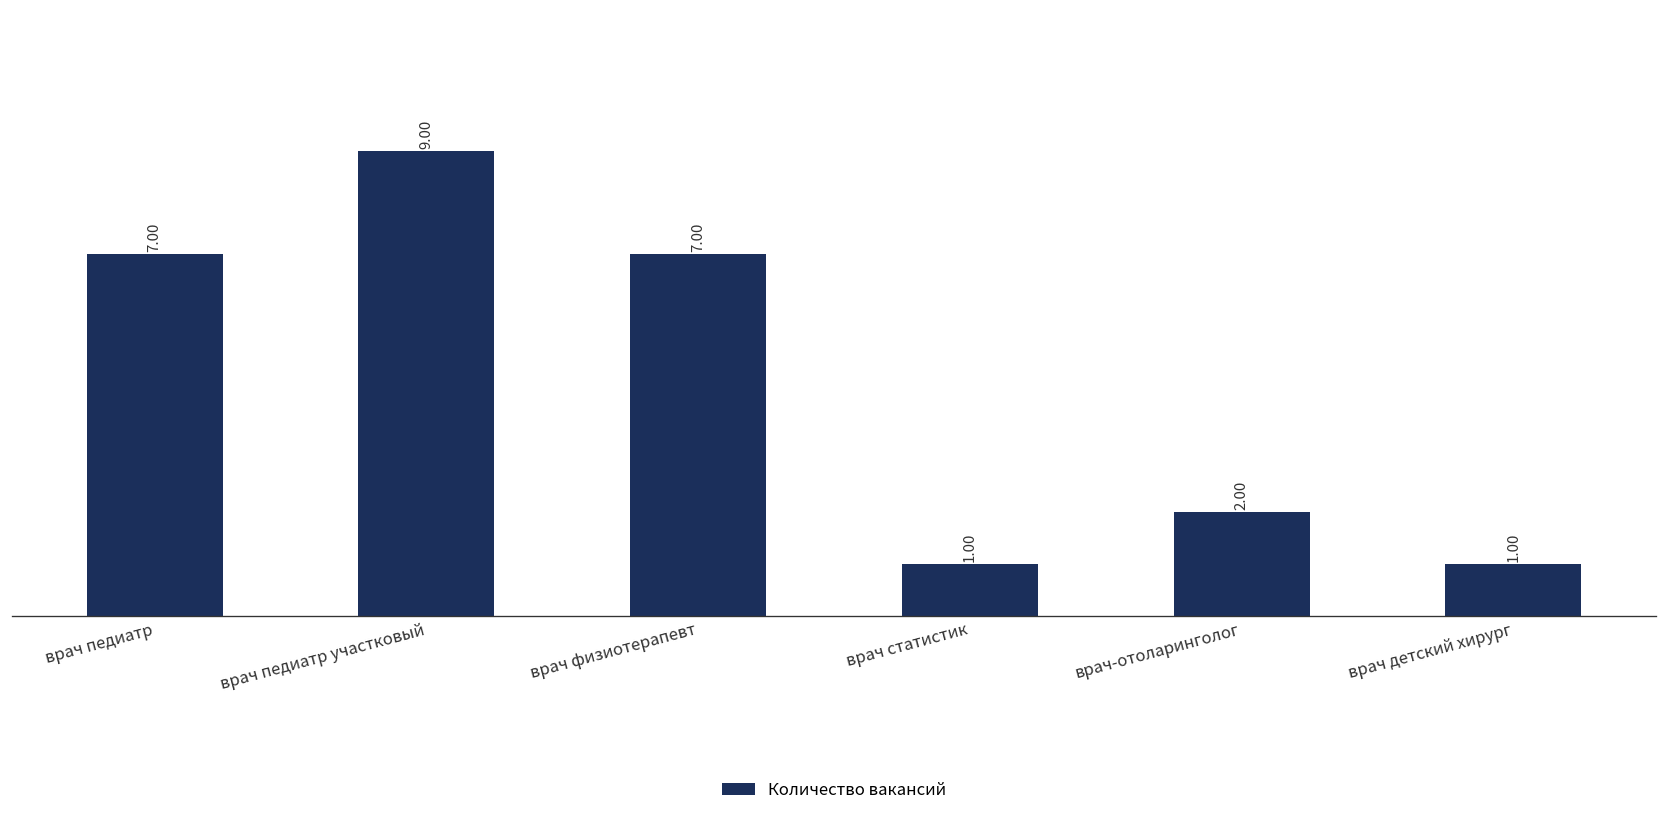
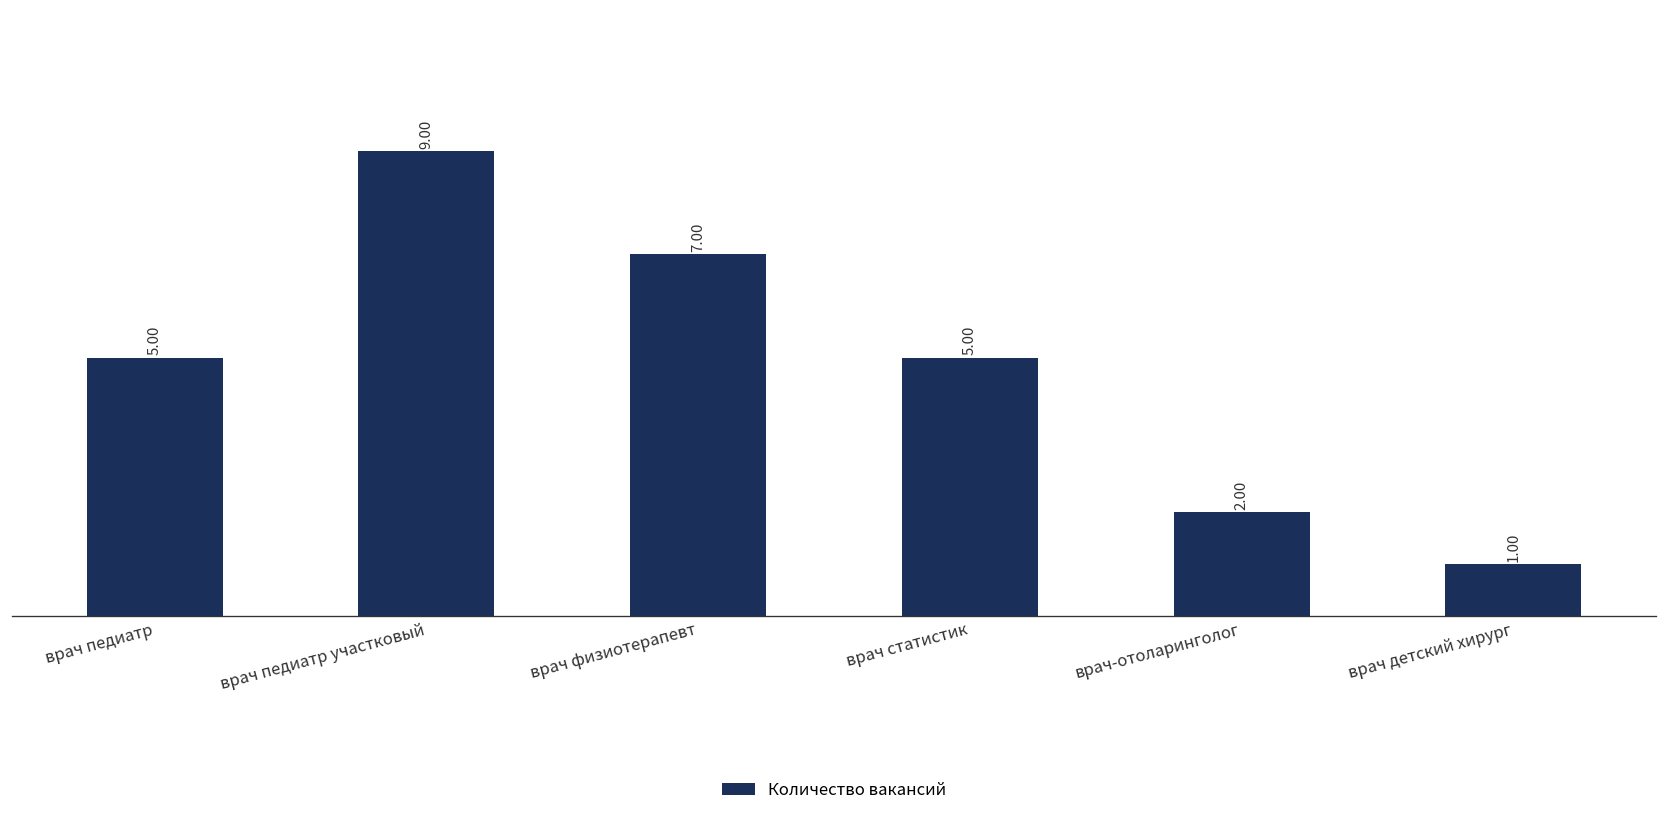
врач педиатр: 7.00 -> 5.00
врач статистик: 1.00 -> 5.00
